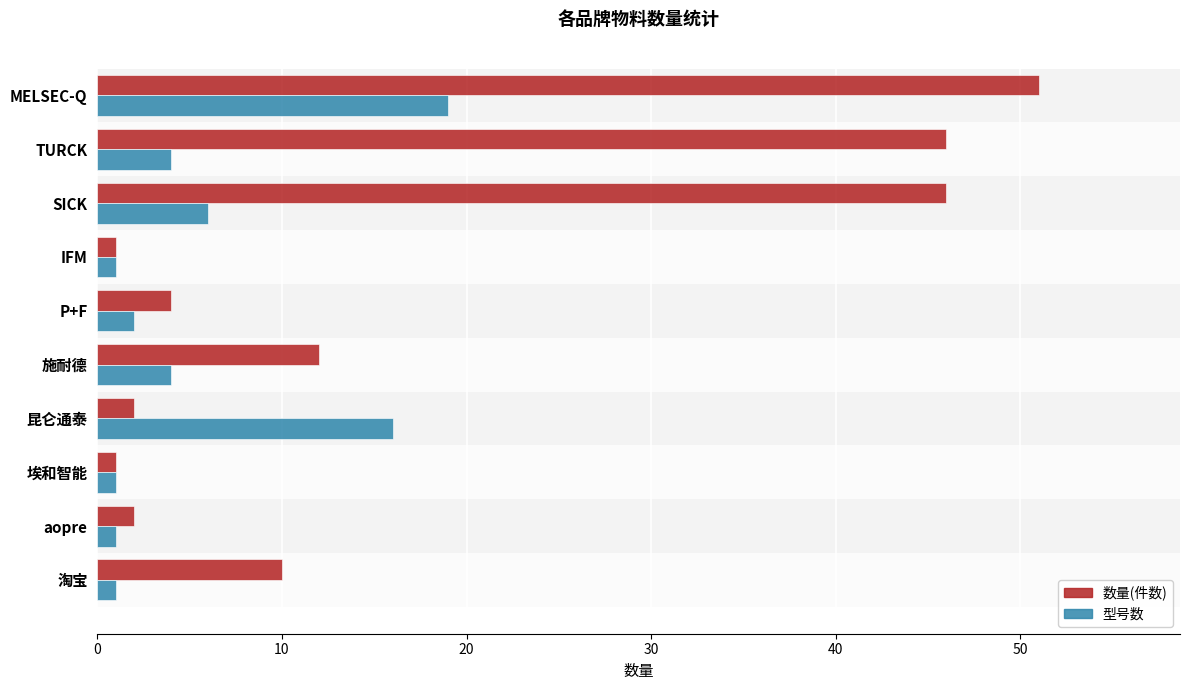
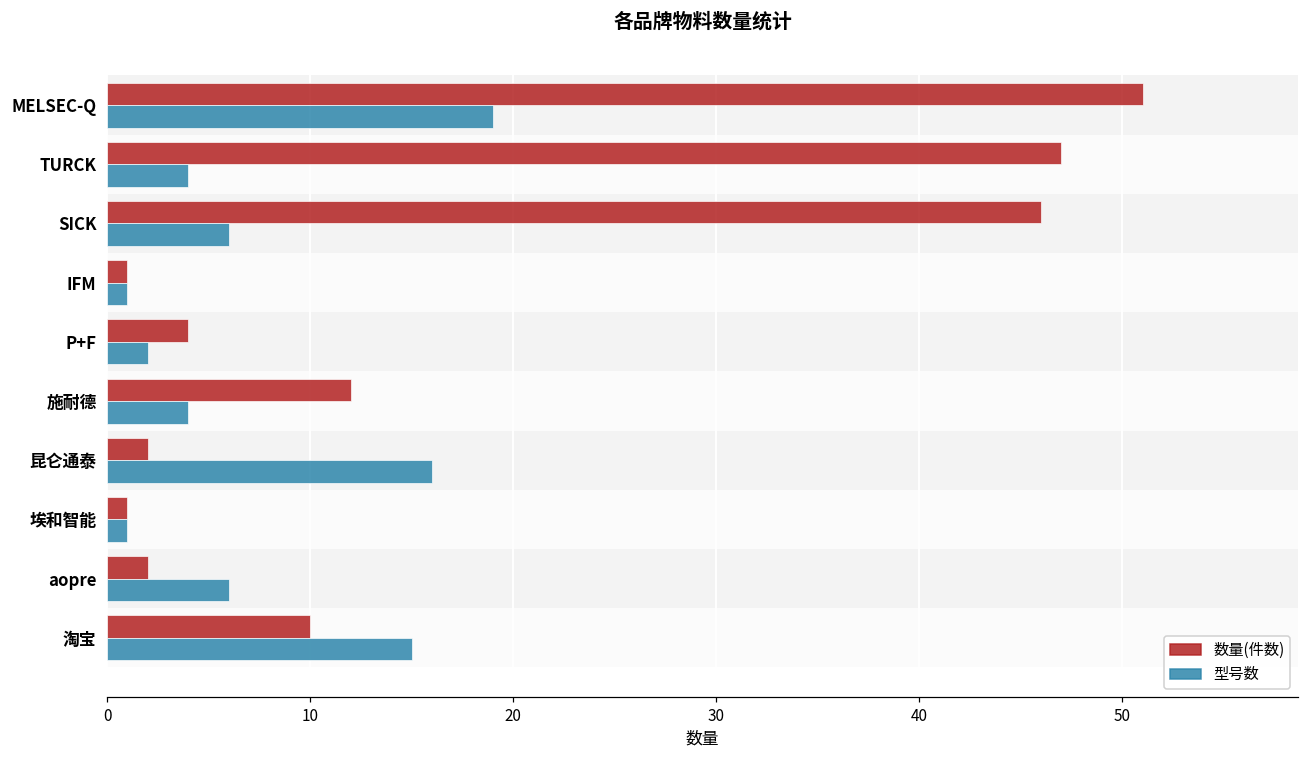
数量(件数), TURCK: 46 -> 47
型号数, aopre: 1 -> 6
型号数, 淘宝: 1 -> 15
